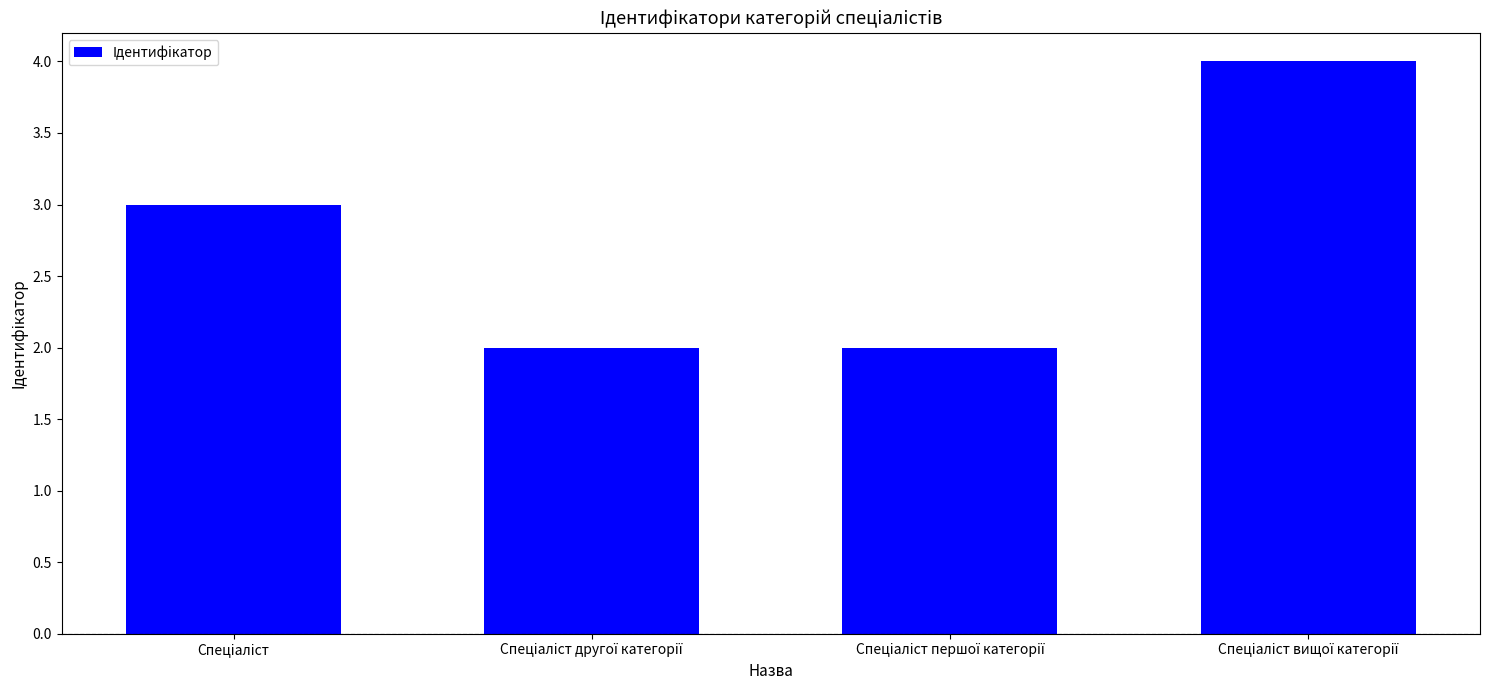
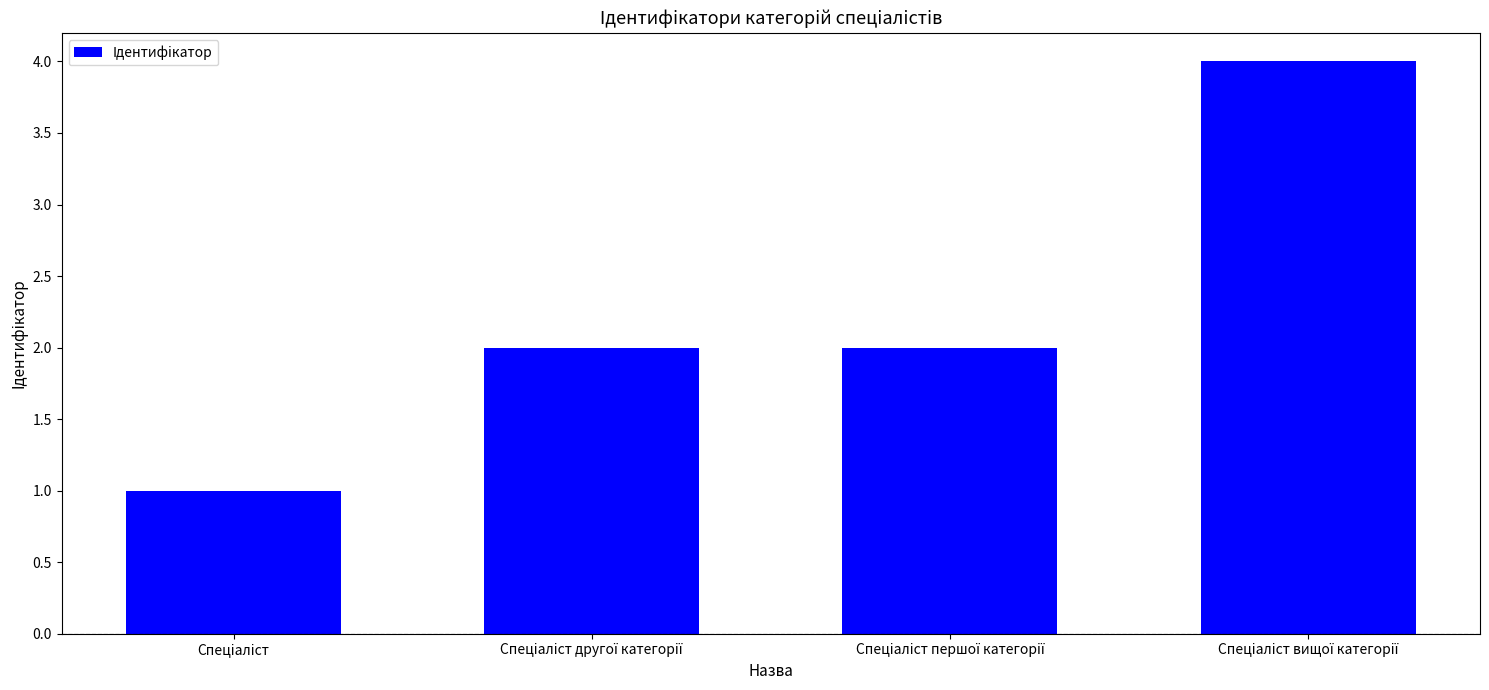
Спеціаліст: 3 -> 1
